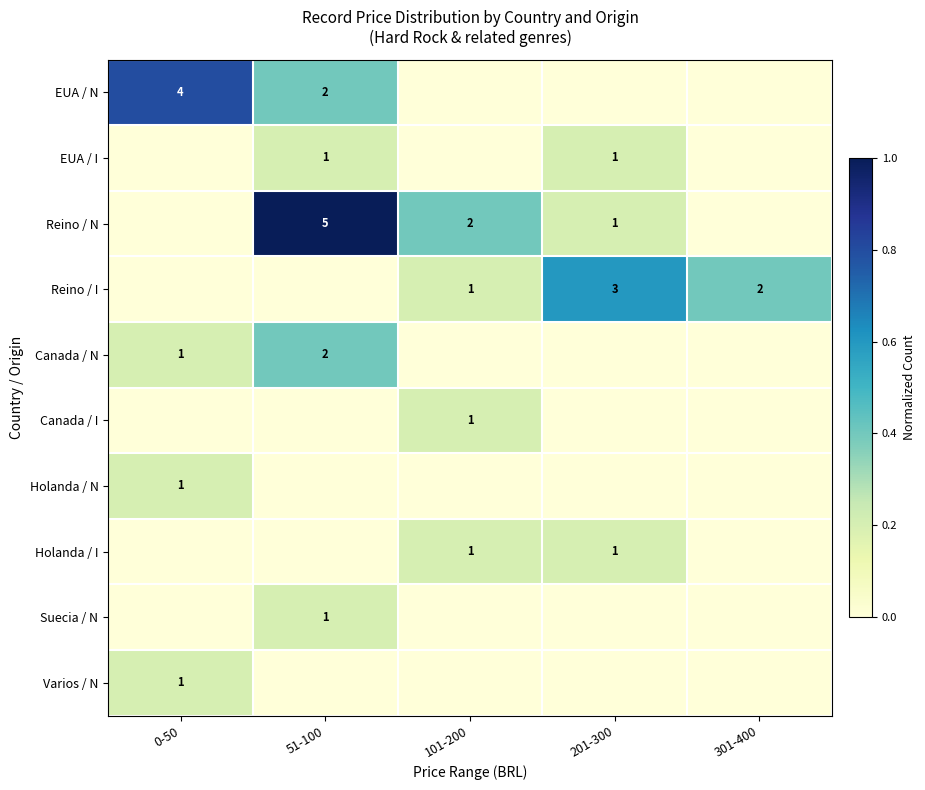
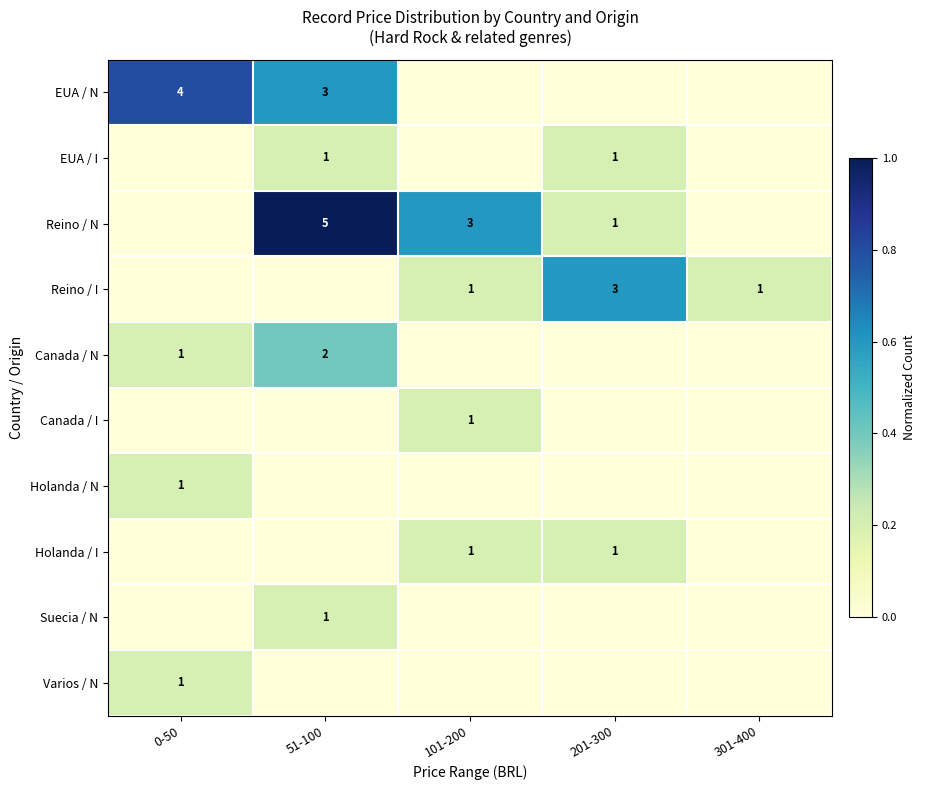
EUA / N, 51-100: 2 -> 3
Reino / N, 101-200: 2 -> 3
Reino / I, 301-400: 2 -> 1
